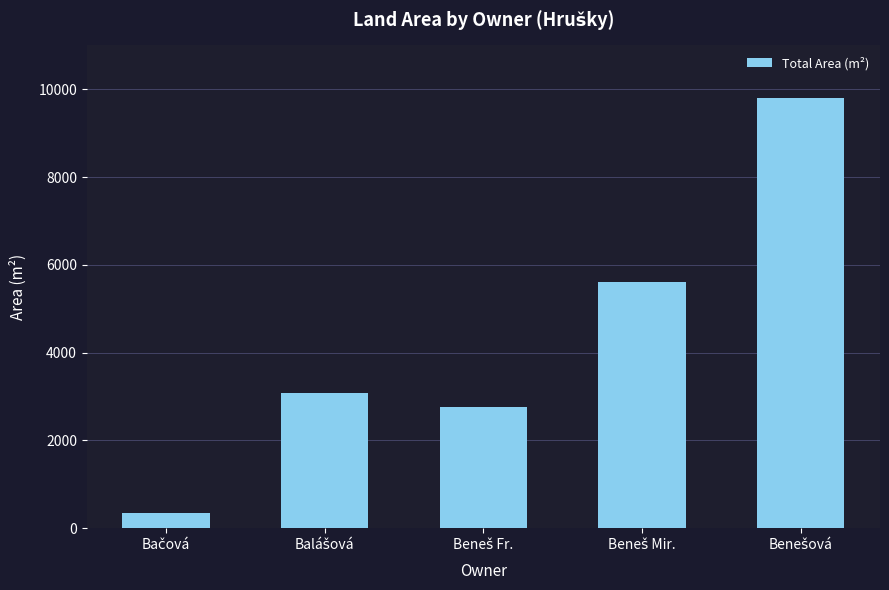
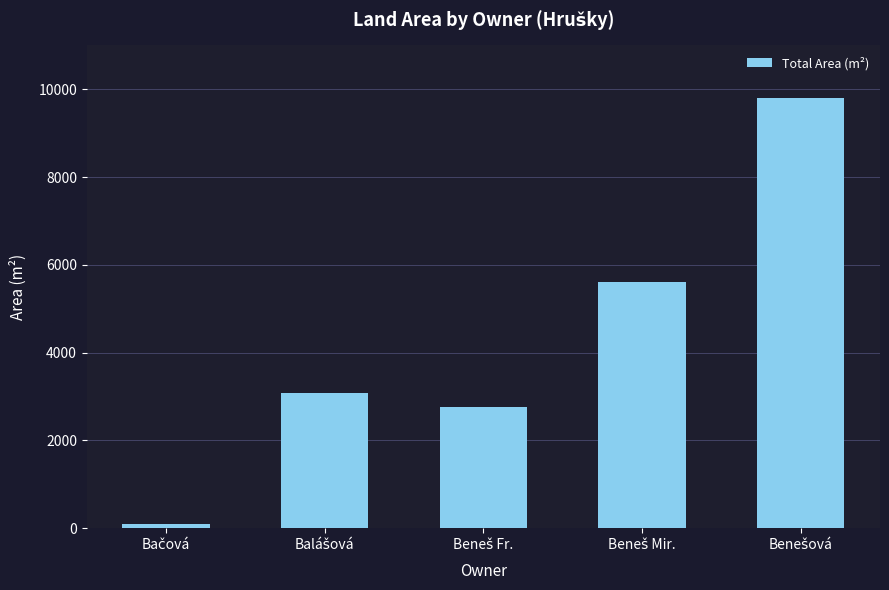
Bačová: 400 -> 100
